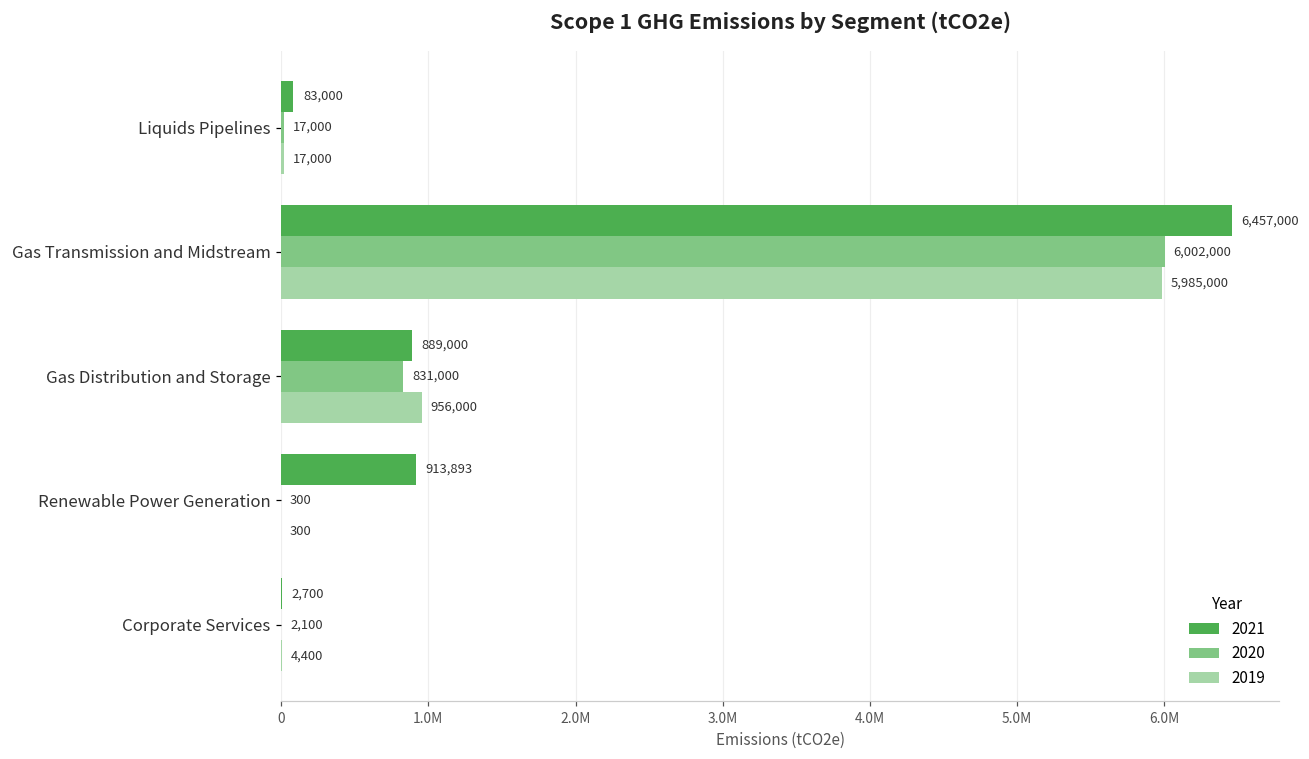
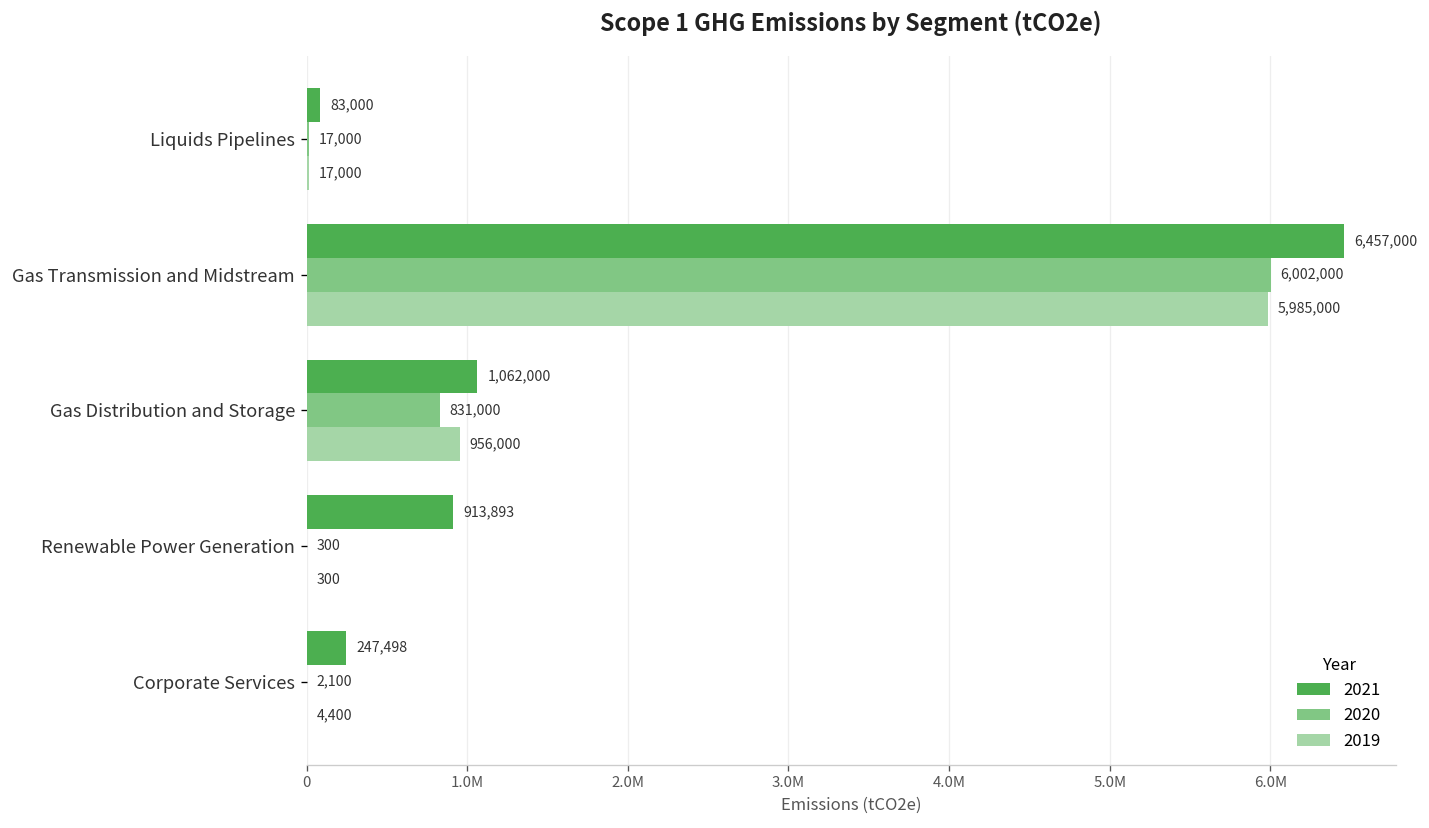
2021, Gas Distribution and Storage: 889,000 -> 1,062,000
2021, Corporate Services: 2,700 -> 247,498
